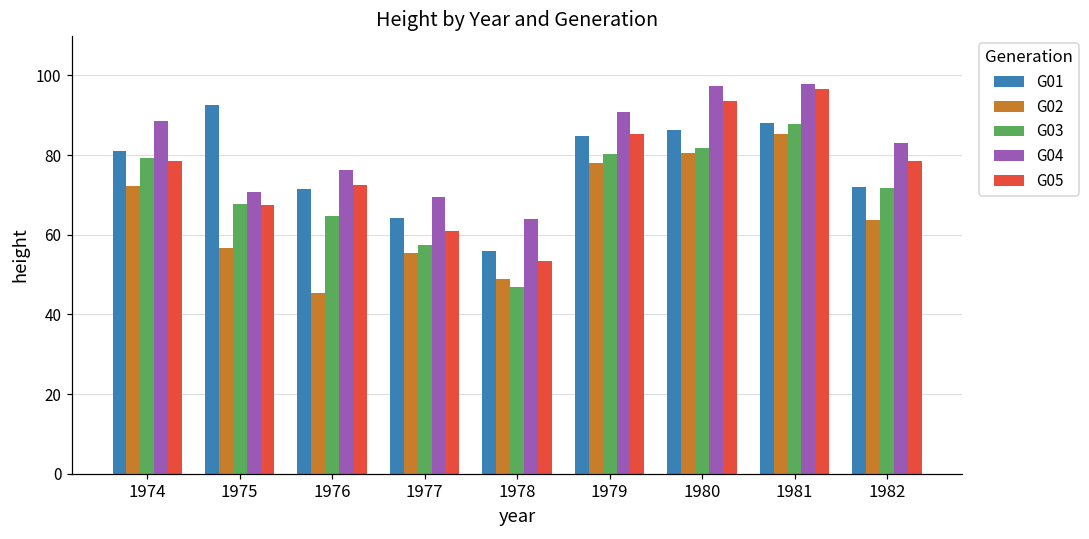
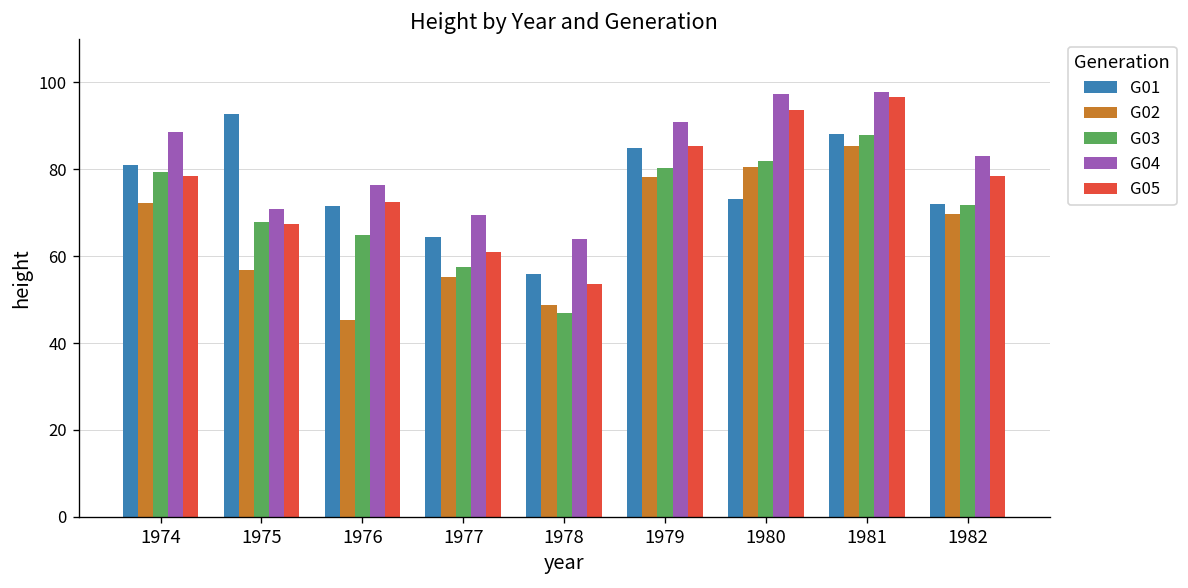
G01, 1980: 86 -> 73
G02, 1982: 64 -> 70
